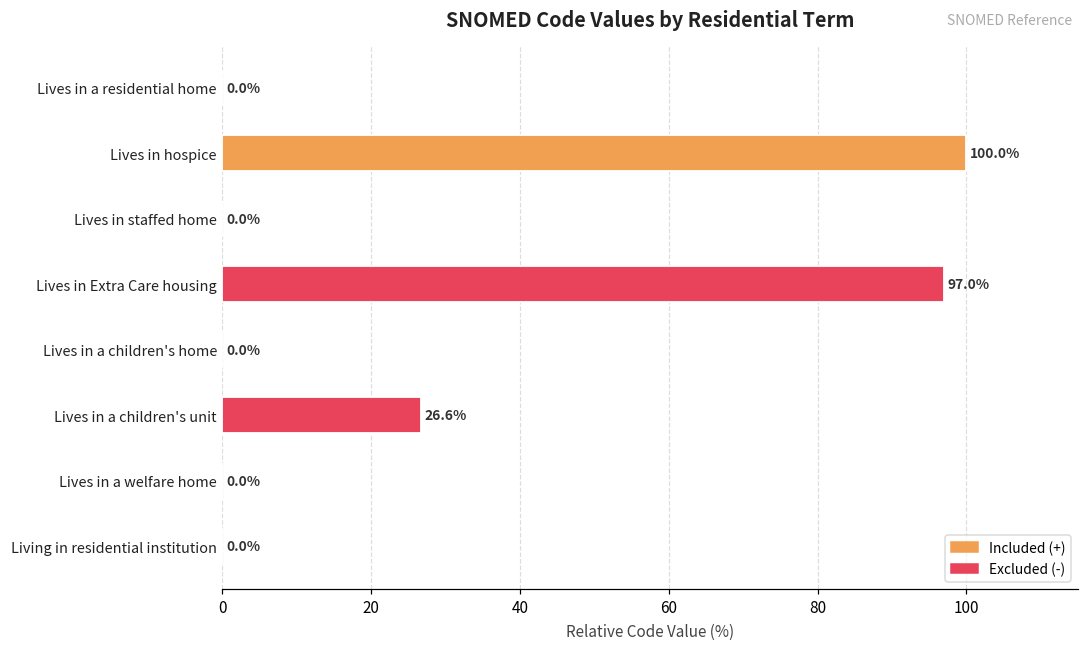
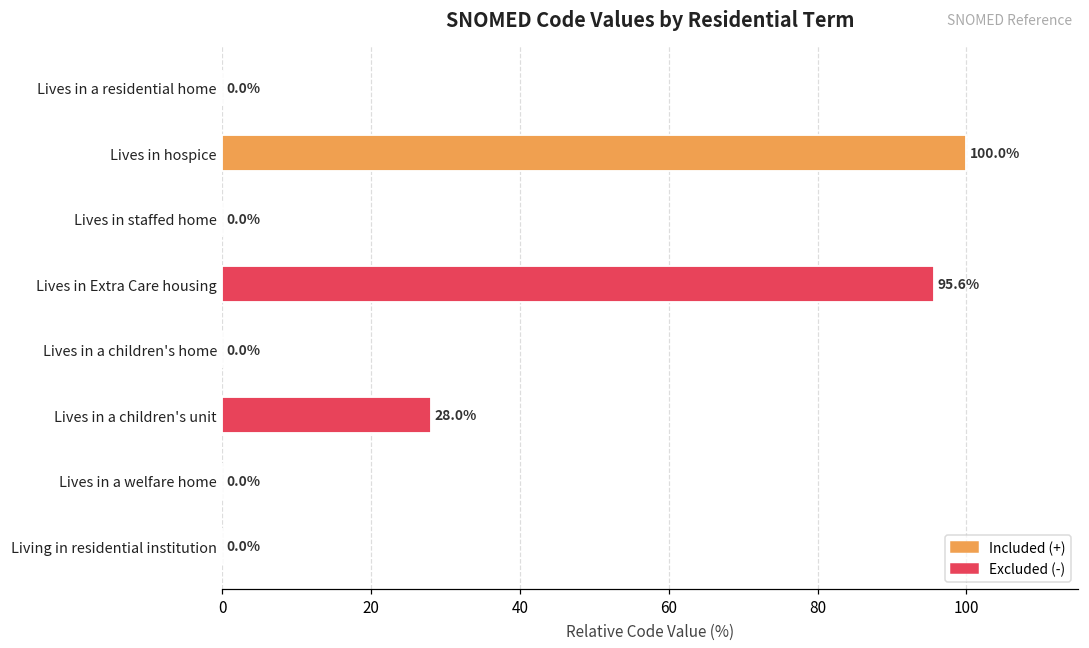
Lives in Extra Care housing: 97.0% -> 95.6%
Lives in a children's unit: 26.6% -> 28.0%
